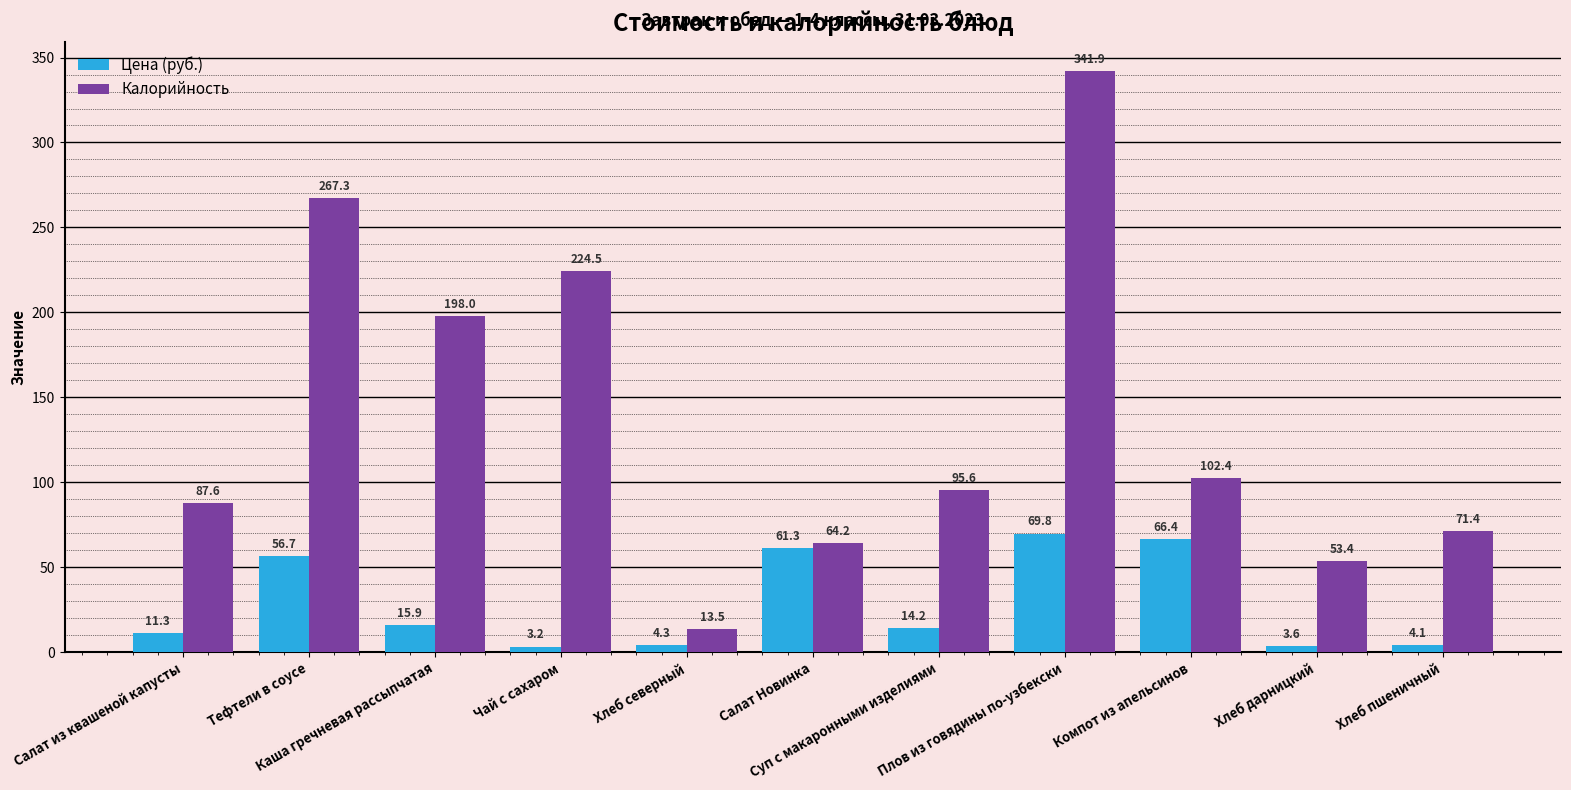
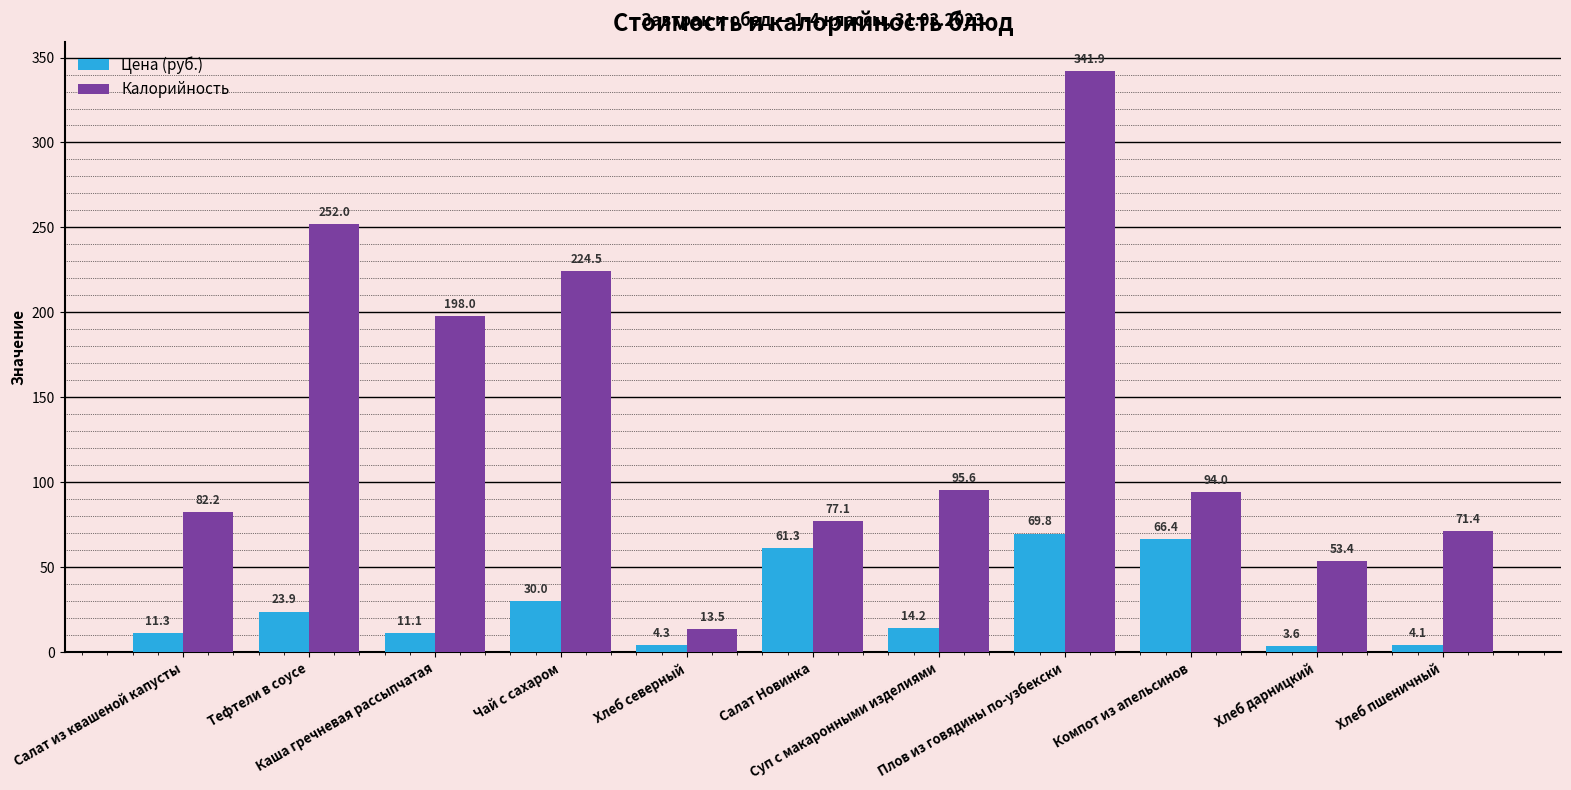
Калорийность, Салат из квашеной капусты: 87.6 -> 82.2
Цена (руб.), Тефтели в соусе: 56.7 -> 23.9
Калорийность, Тефтели в соусе: 267.3 -> 252.0
Цена (руб.), Каша гречневая рассыпчатая: 15.9 -> 11.1
Цена (руб.), Чай с сахаром: 3.2 -> 30.0
Калорийность, Салат Новинка: 64.2 -> 77.1
Калорийность, Компот из апельсинов: 102.4 -> 94.0
